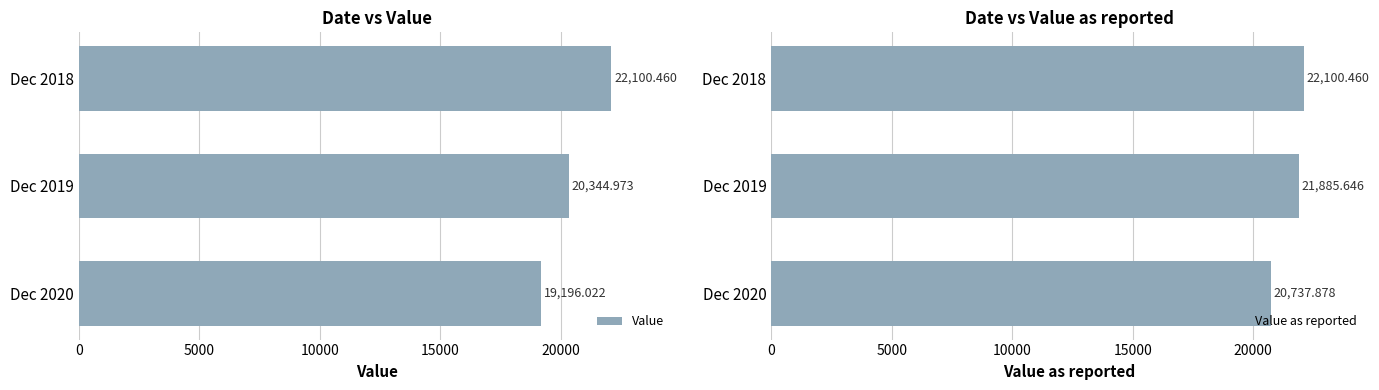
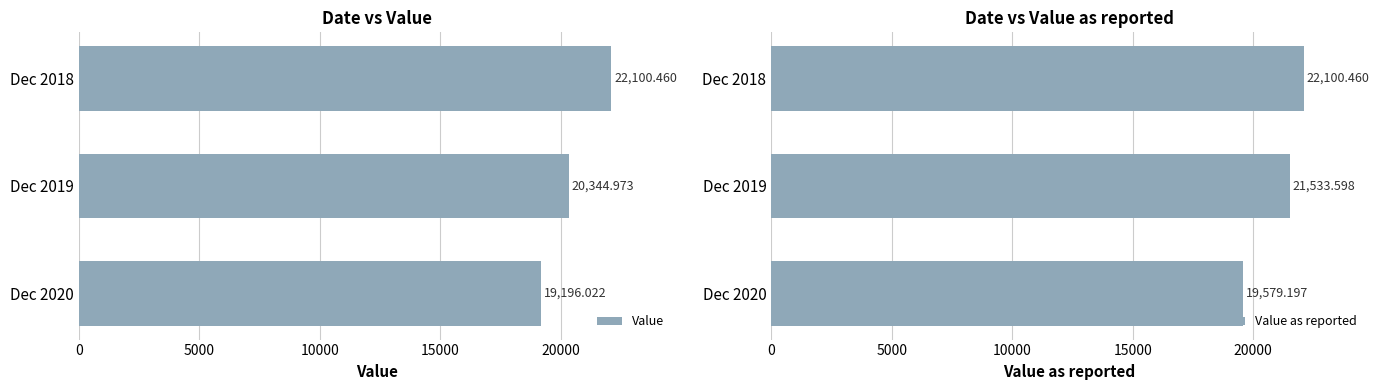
Date vs Value as reported, Dec 2019: 21,885.646 -> 21,533.598
Date vs Value as reported, Dec 2020: 20,737.878 -> 19,579.197
